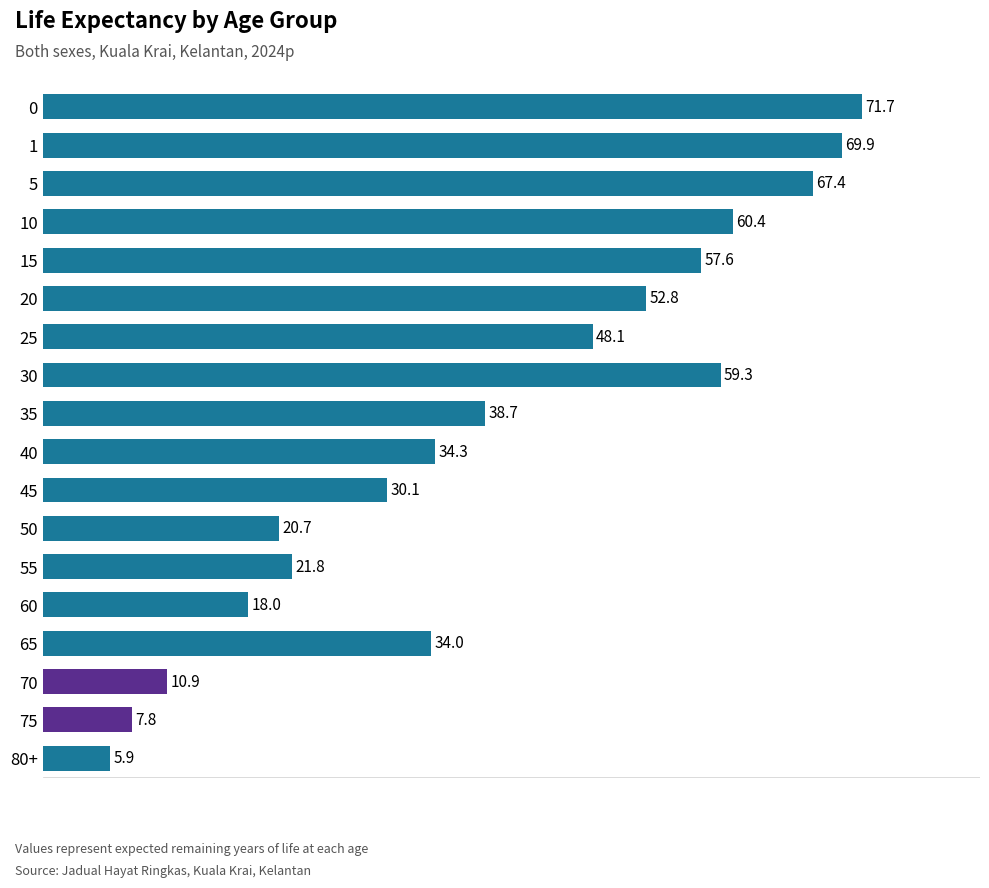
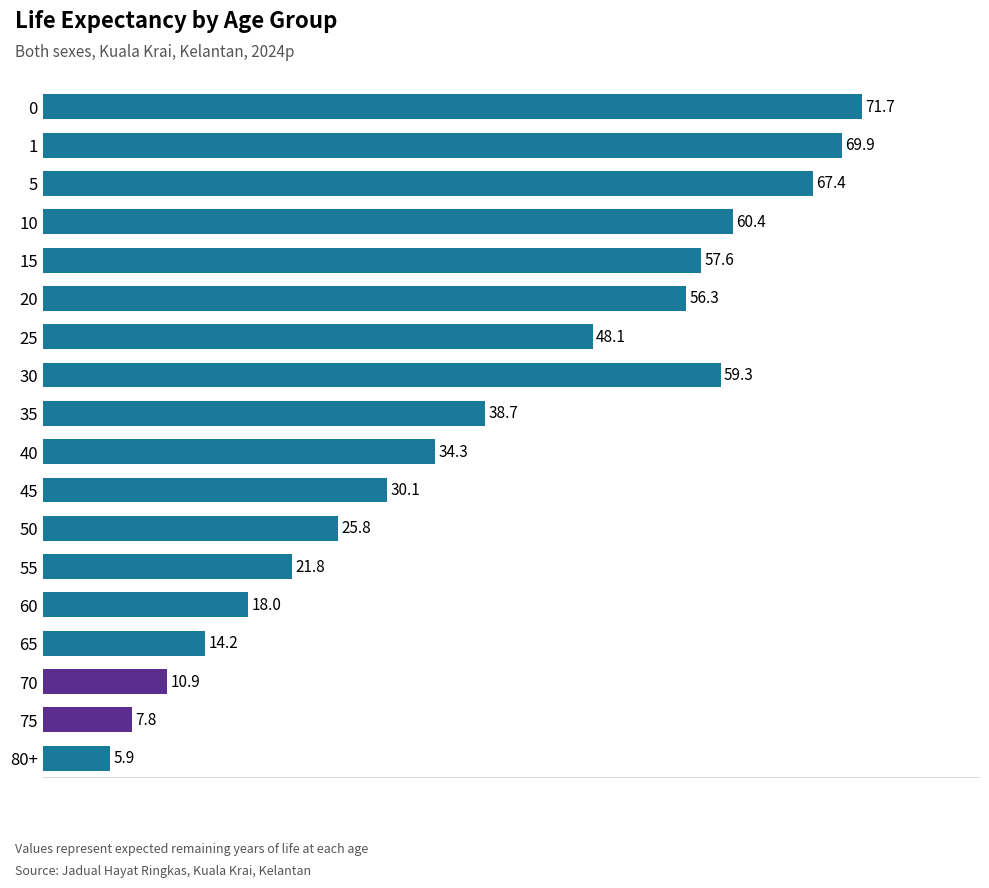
20: 52.8 -> 56.3
50: 20.7 -> 25.8
65: 34.0 -> 14.2
